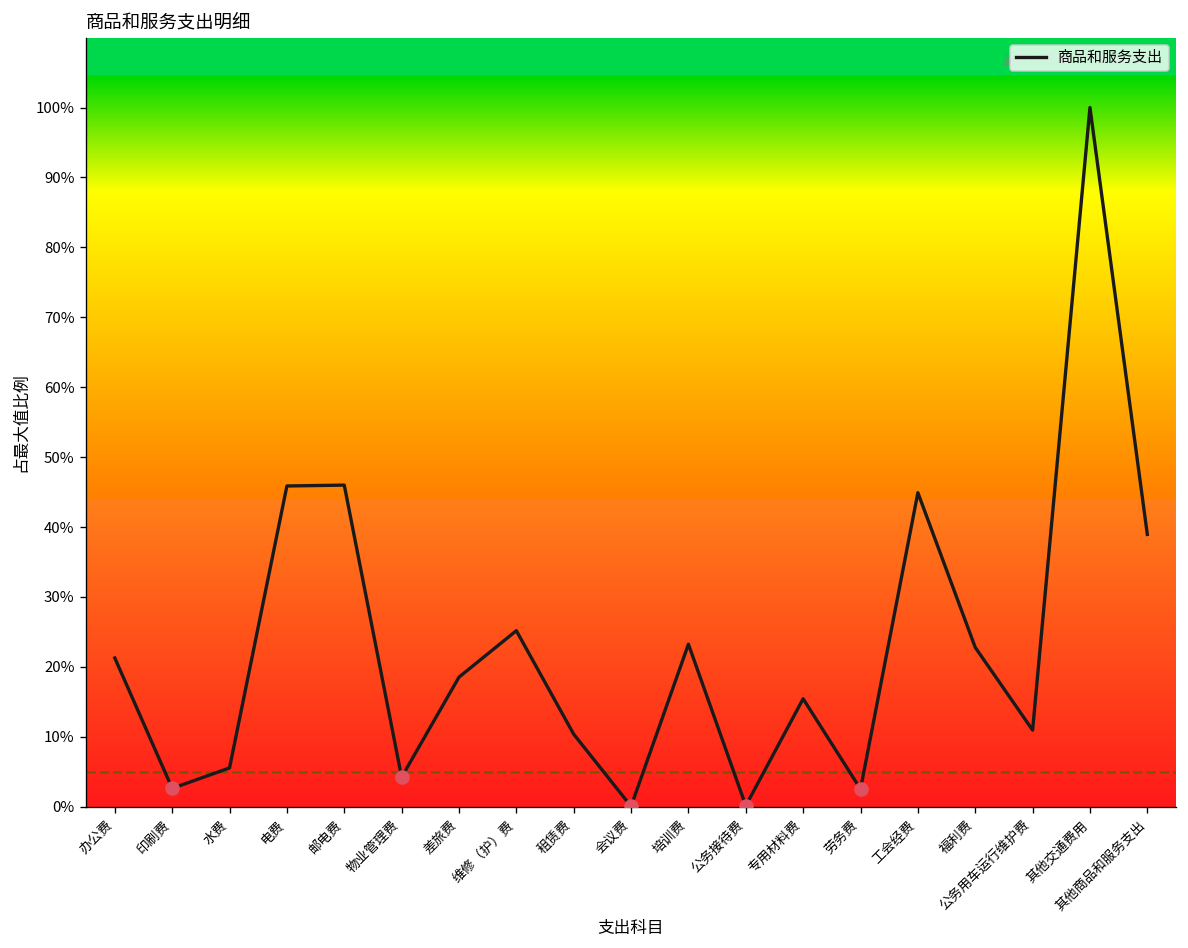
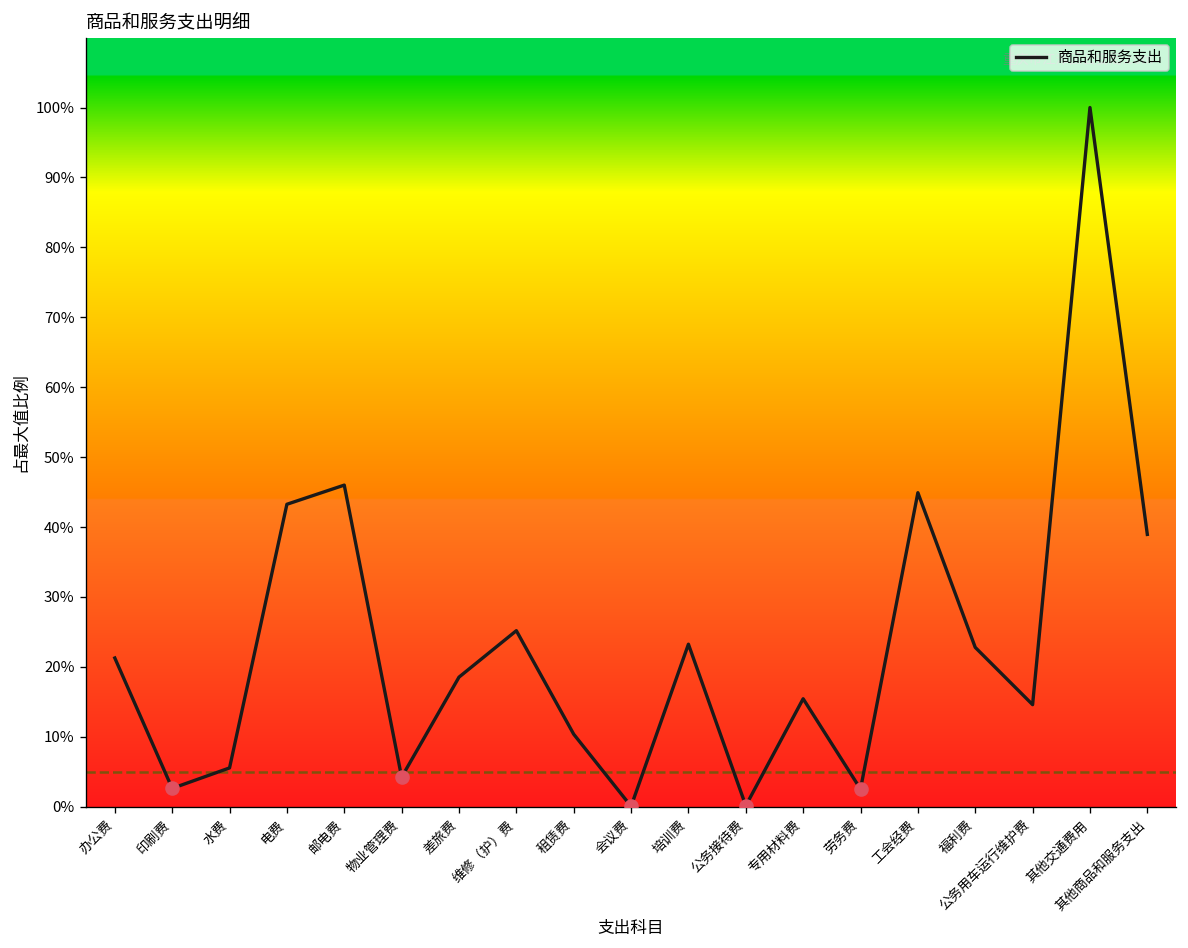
商品和服务支出, 电费: 46% -> 43%
商品和服务支出, 公务用车运行维护费: 11% -> 15%
